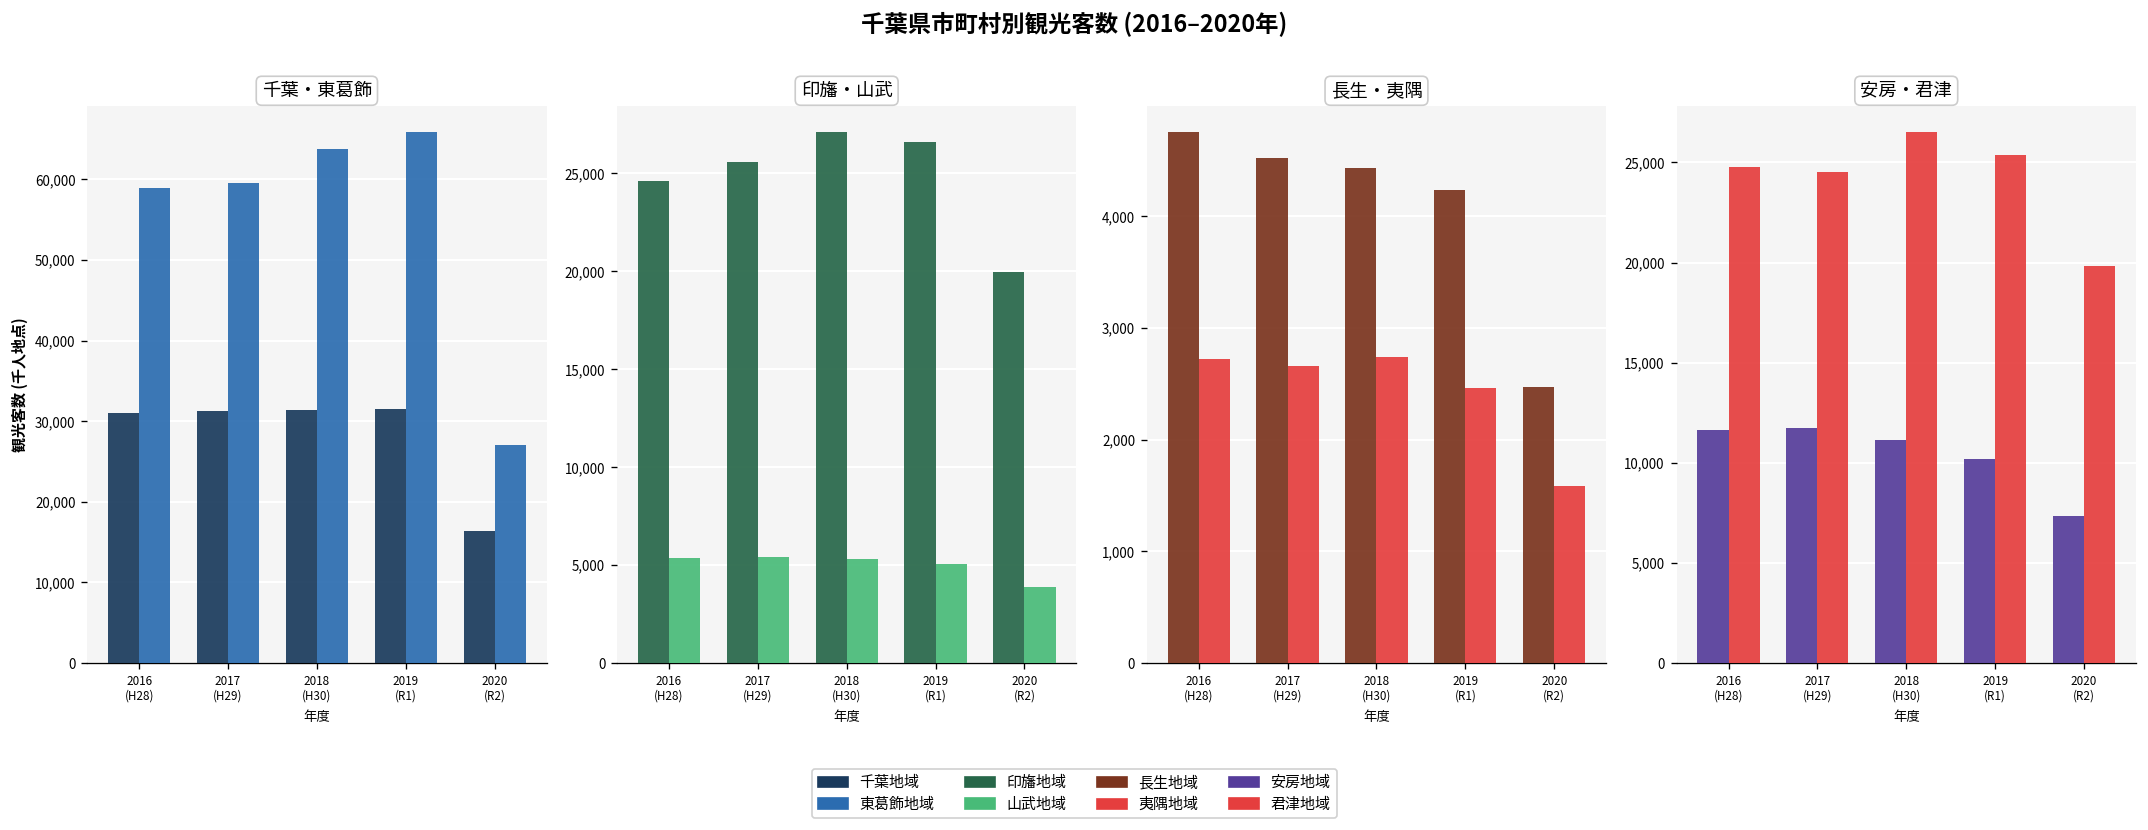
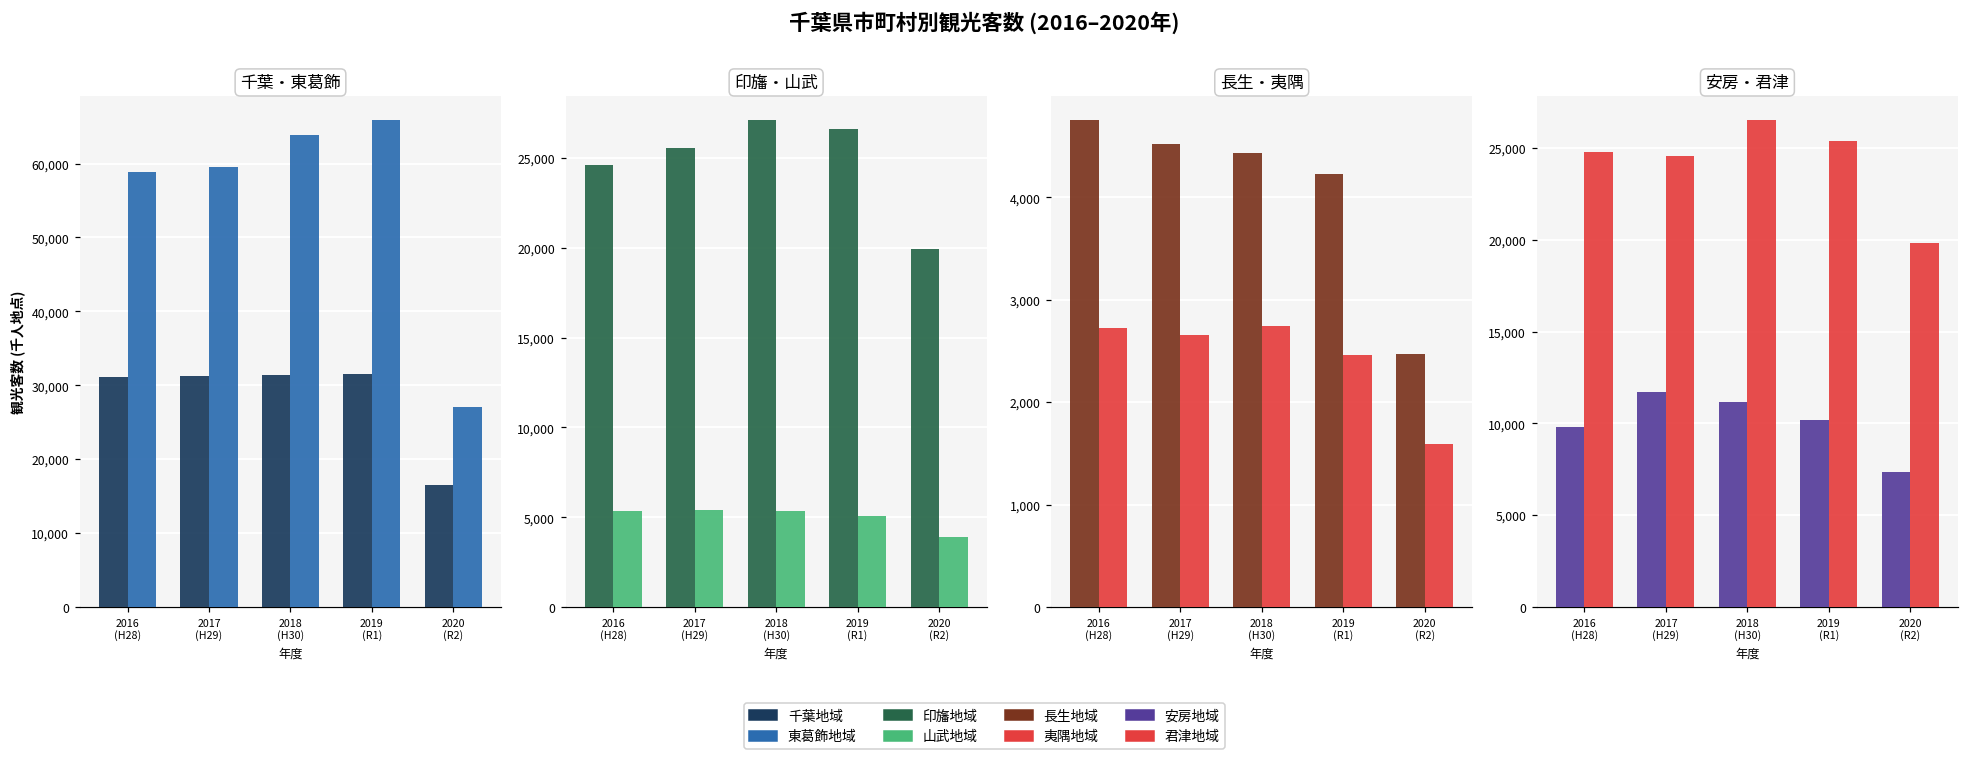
安房・君津, 安房地域, 2016 (H28): 11,600 -> 9,800
